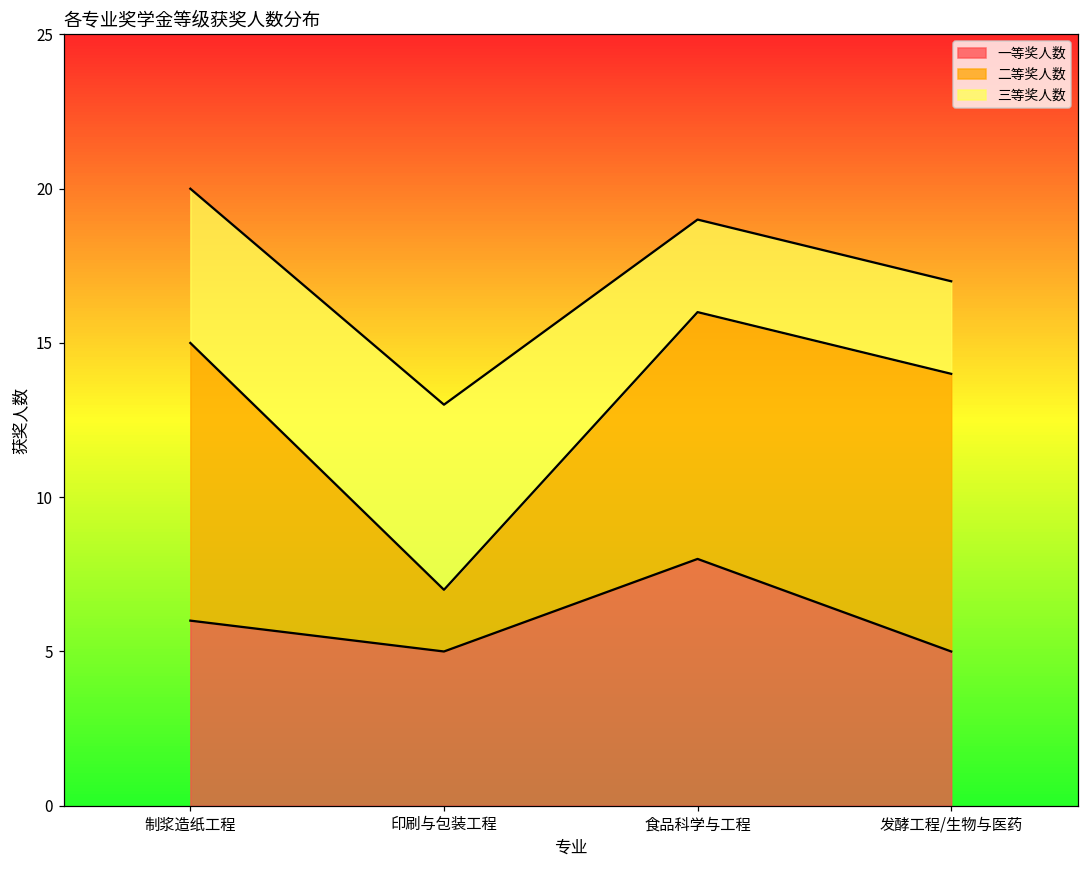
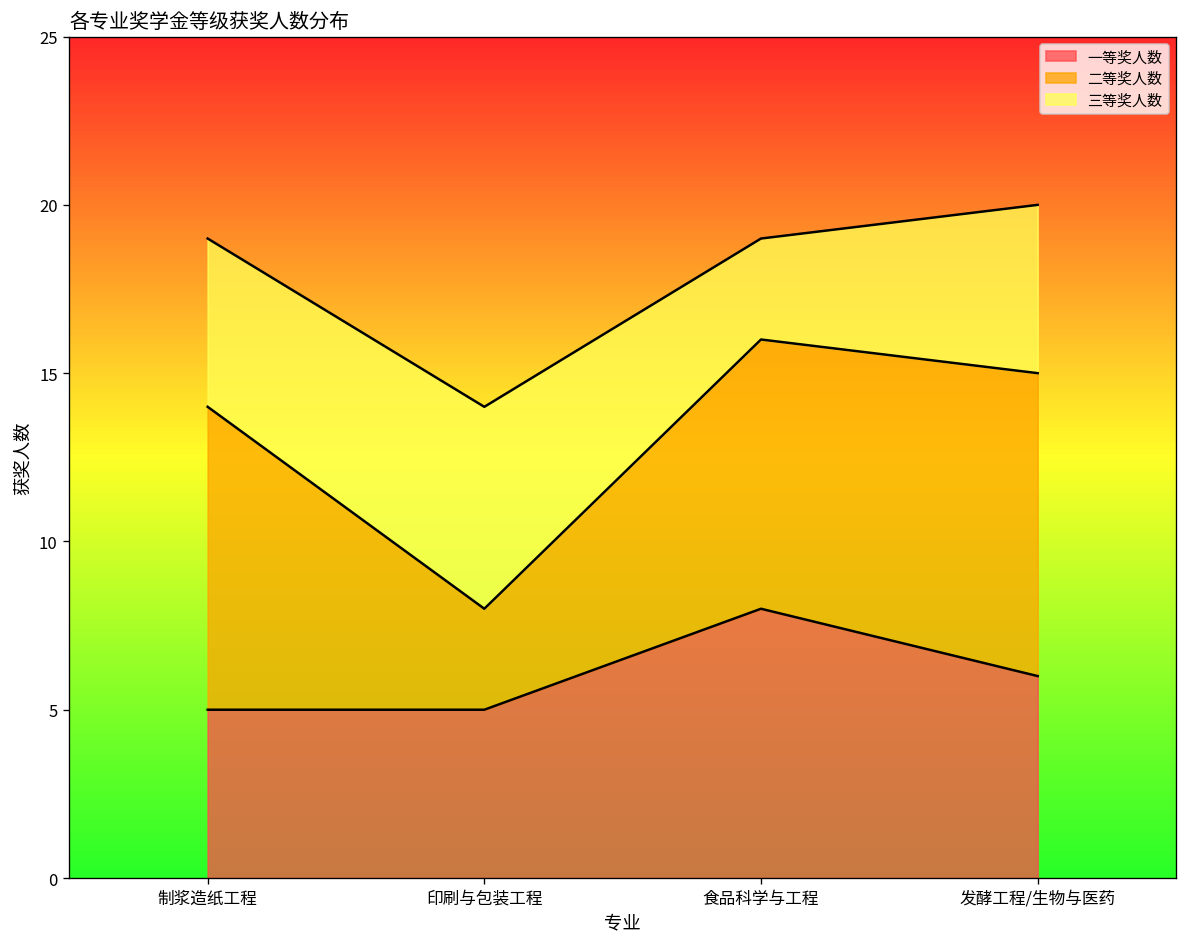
一等奖人数, 制浆造纸工程: 6 -> 5
二等奖人数, 印刷与包装工程: 2 -> 3
一等奖人数, 发酵工程/生物与医药: 5 -> 6
三等奖人数, 发酵工程/生物与医药: 3 -> 5
